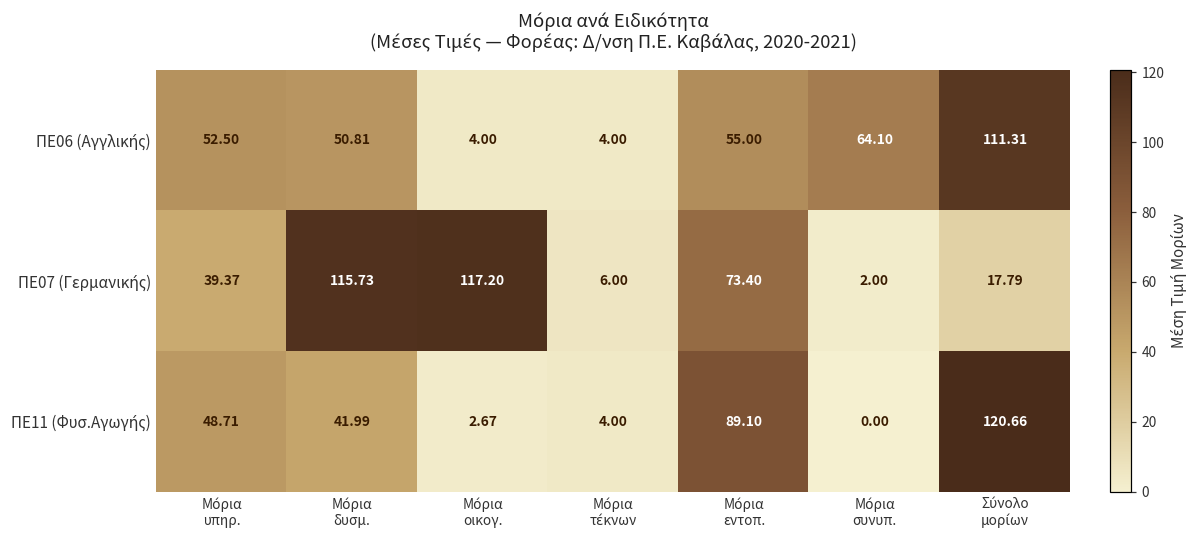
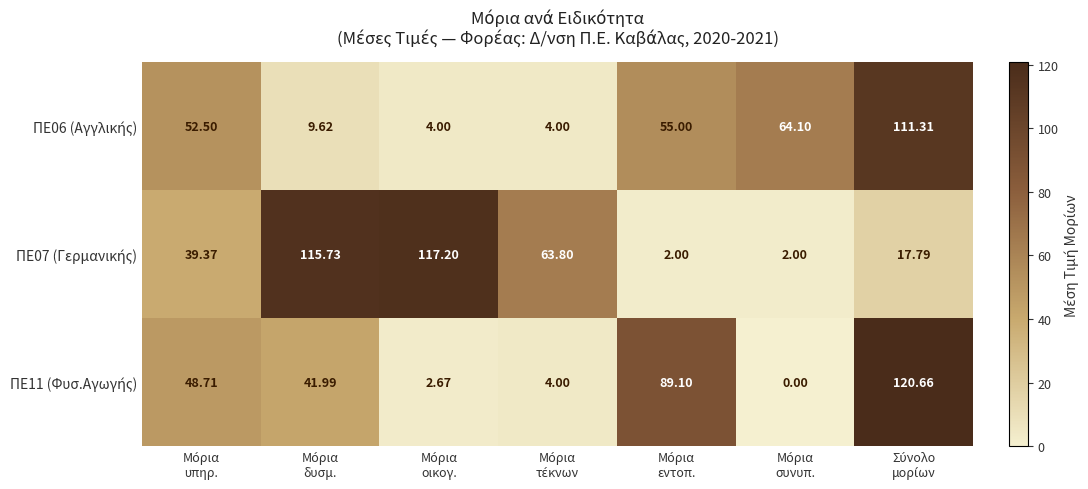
ΠΕ06 (Αγγλικής), Μόρια δυσμ.: 50.81 -> 9.62
ΠΕ07 (Γερμανικής), Μόρια τέκνων: 6.00 -> 63.80
ΠΕ07 (Γερμανικής), Μόρια εντοπ.: 73.40 -> 2.00
